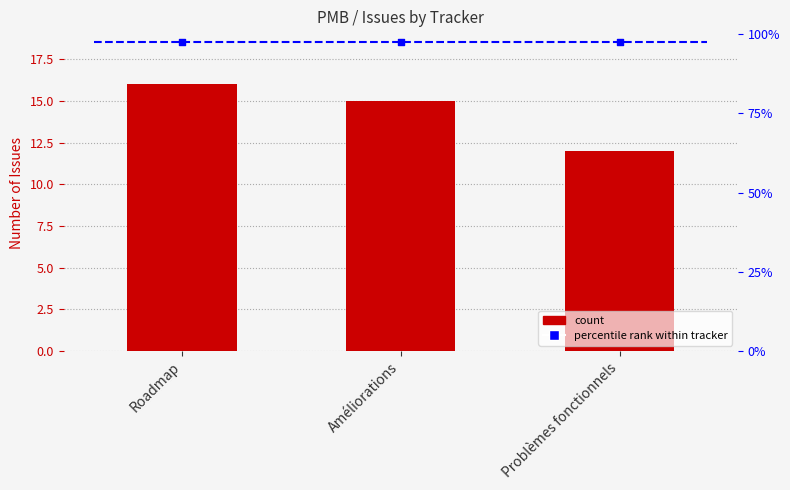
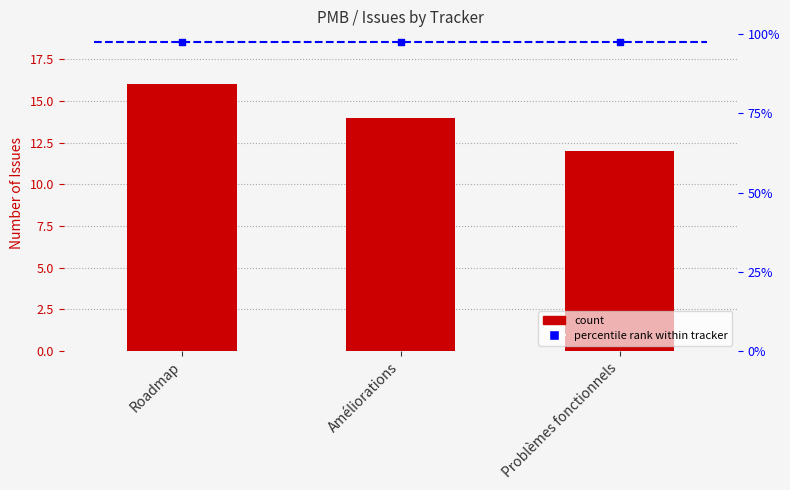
count, Améliorations: 15 -> 14
